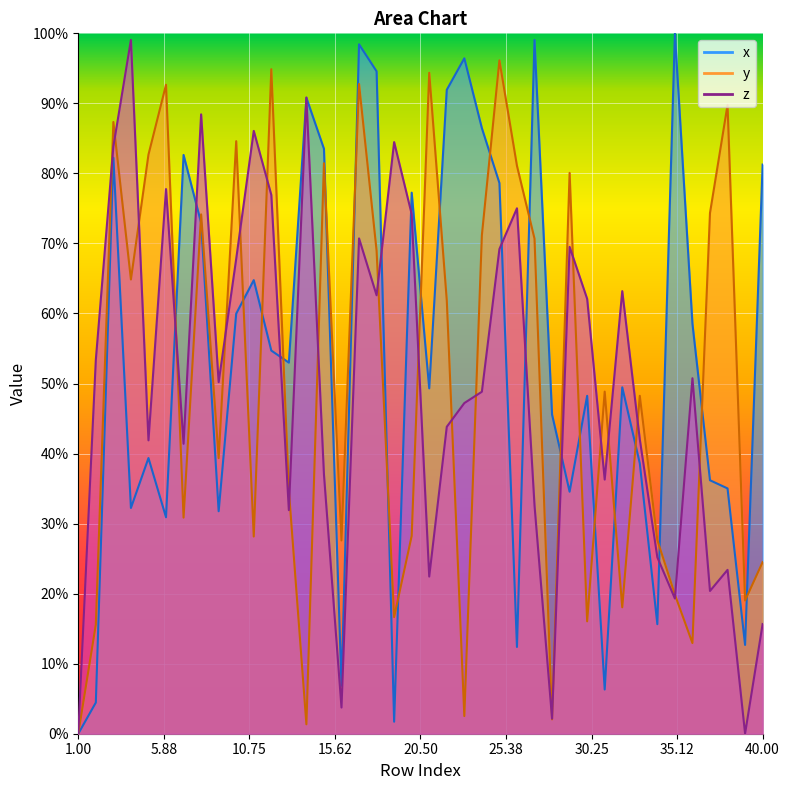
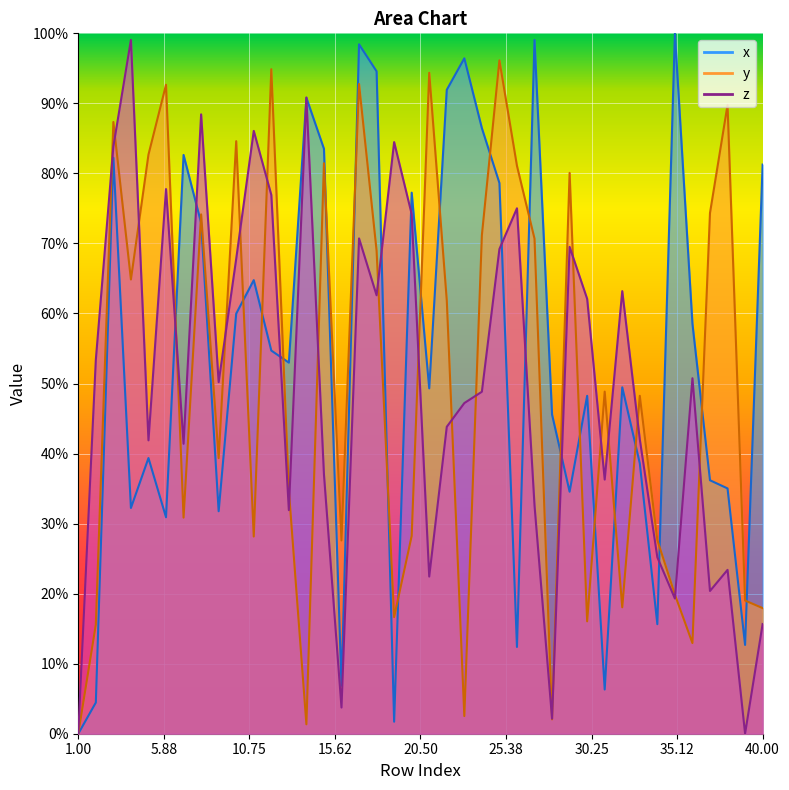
y, 40.00: 25% -> 18%
